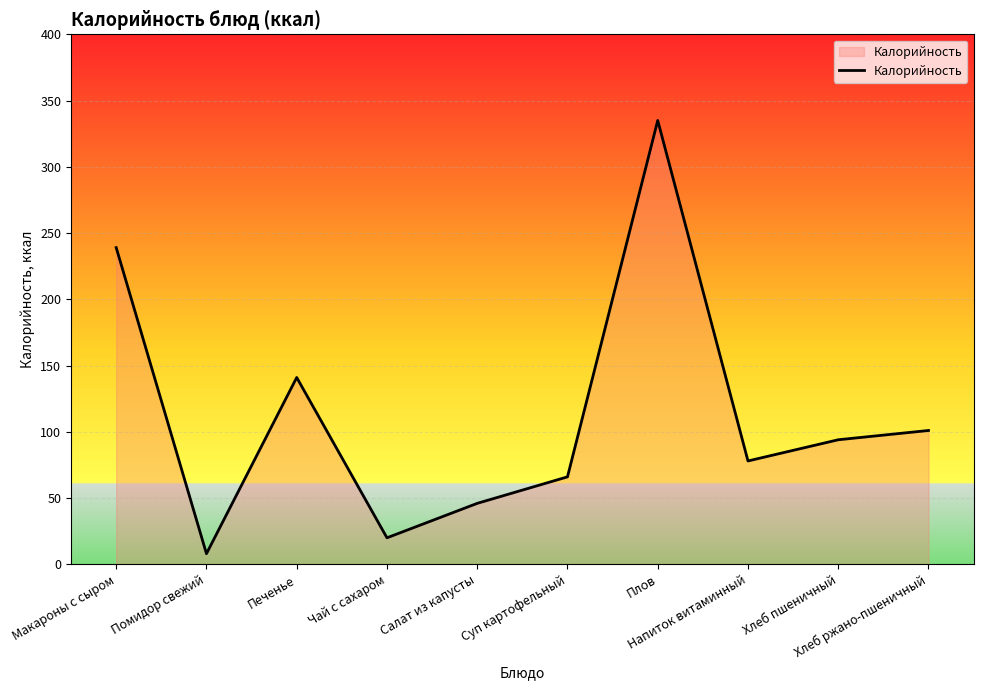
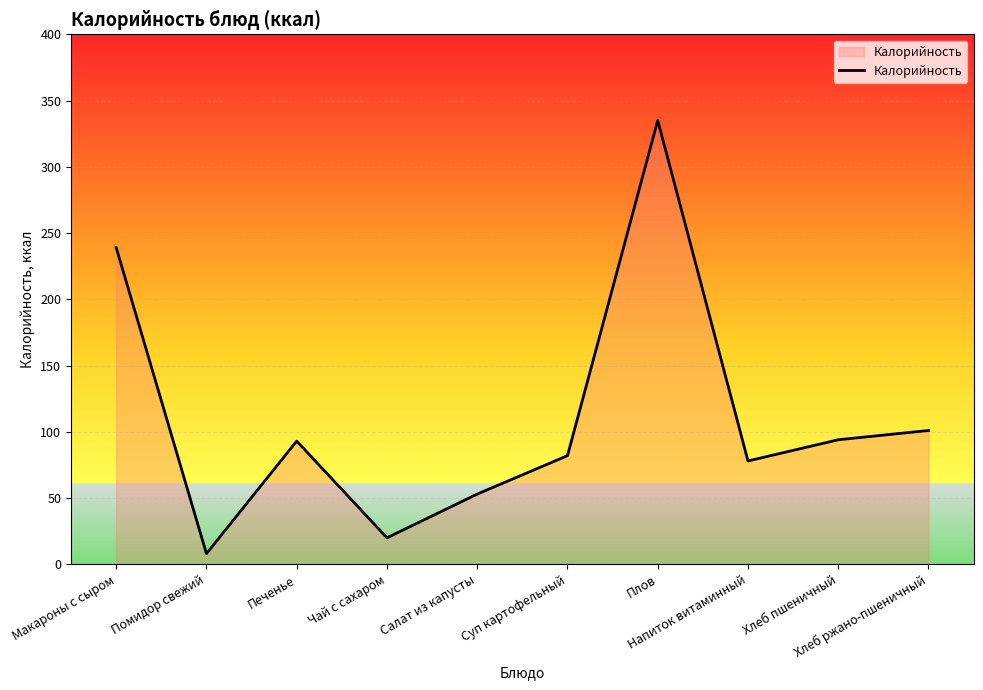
Печенье: 141 -> 93
Салат из капусты: 46 -> 53
Суп картофельный: 66 -> 82
